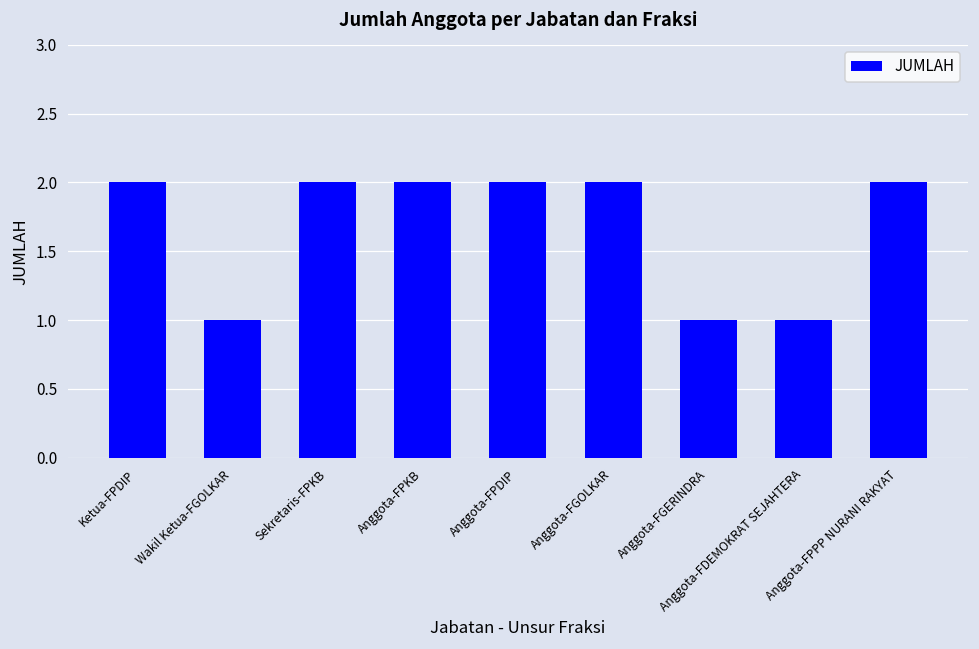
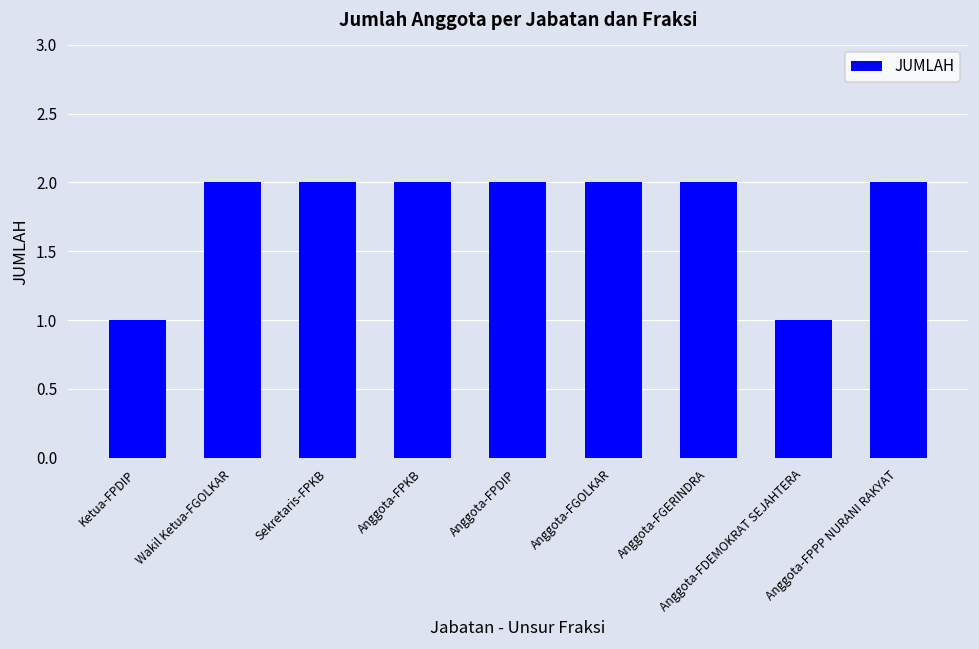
Ketua-FPDIP: 2 -> 1
Wakil Ketua-FGOLKAR: 1 -> 2
Anggota-FGERINDRA: 1 -> 2
